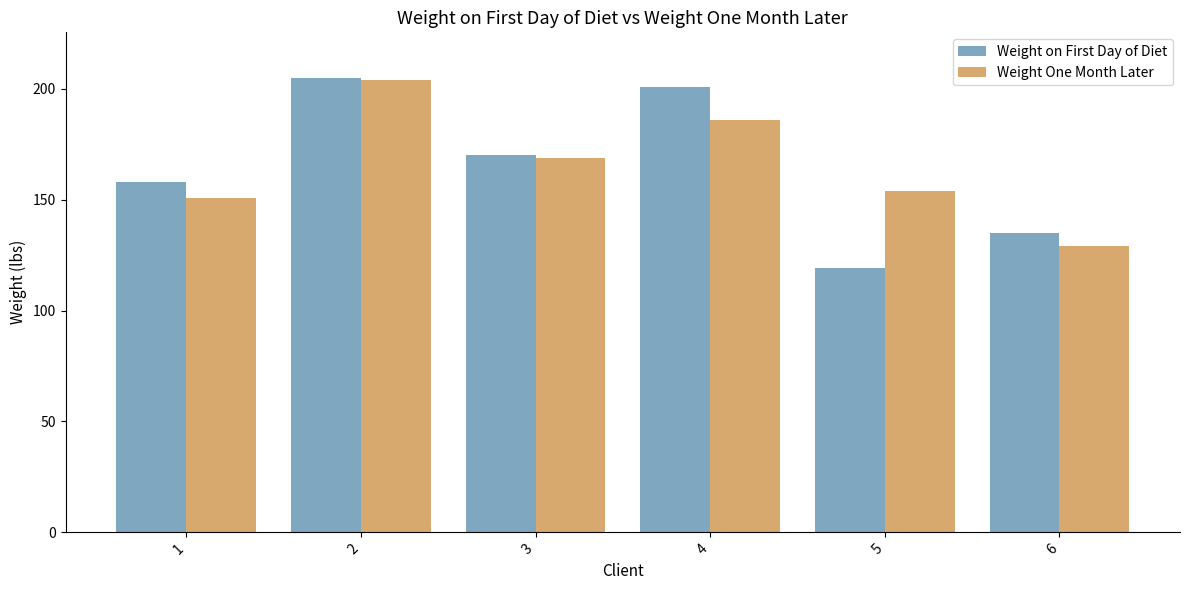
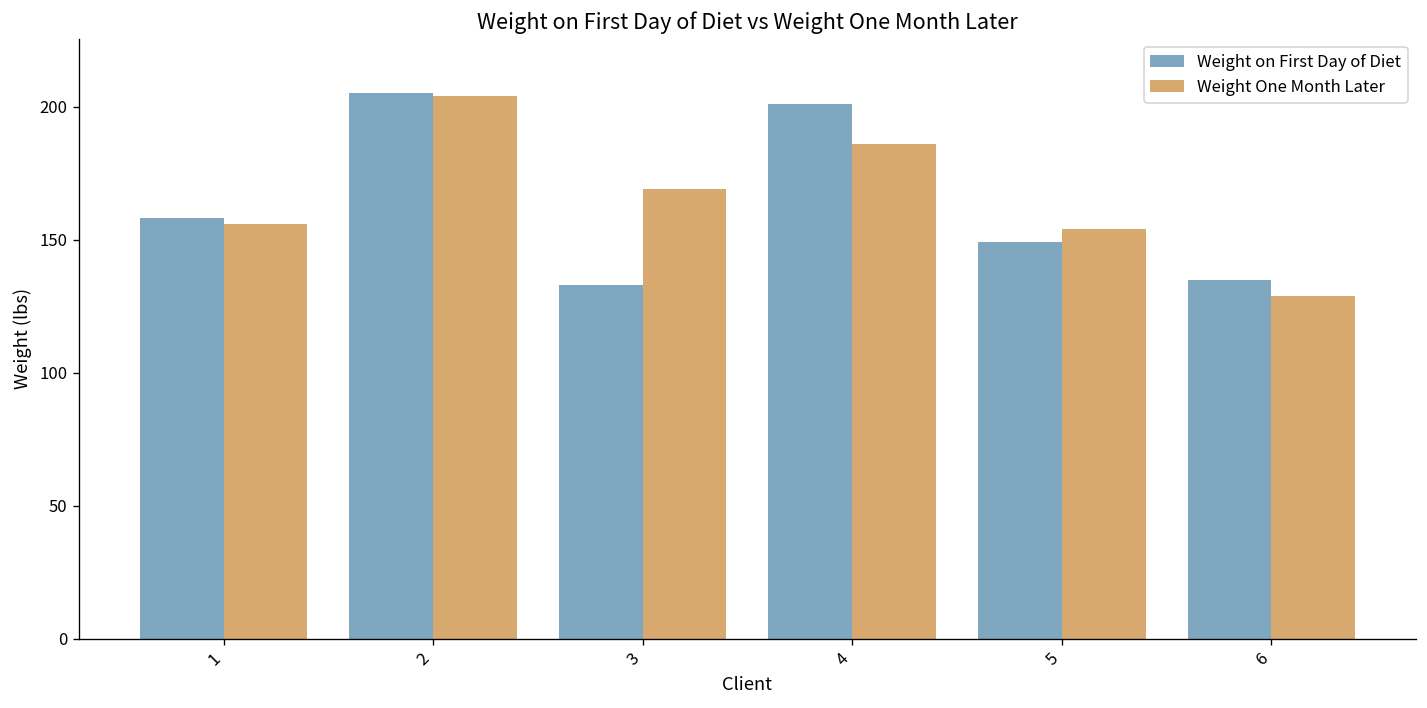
Weight One Month Later, 1: 151 -> 156
Weight on First Day of Diet, 3: 170 -> 133
Weight on First Day of Diet, 5: 119 -> 149
